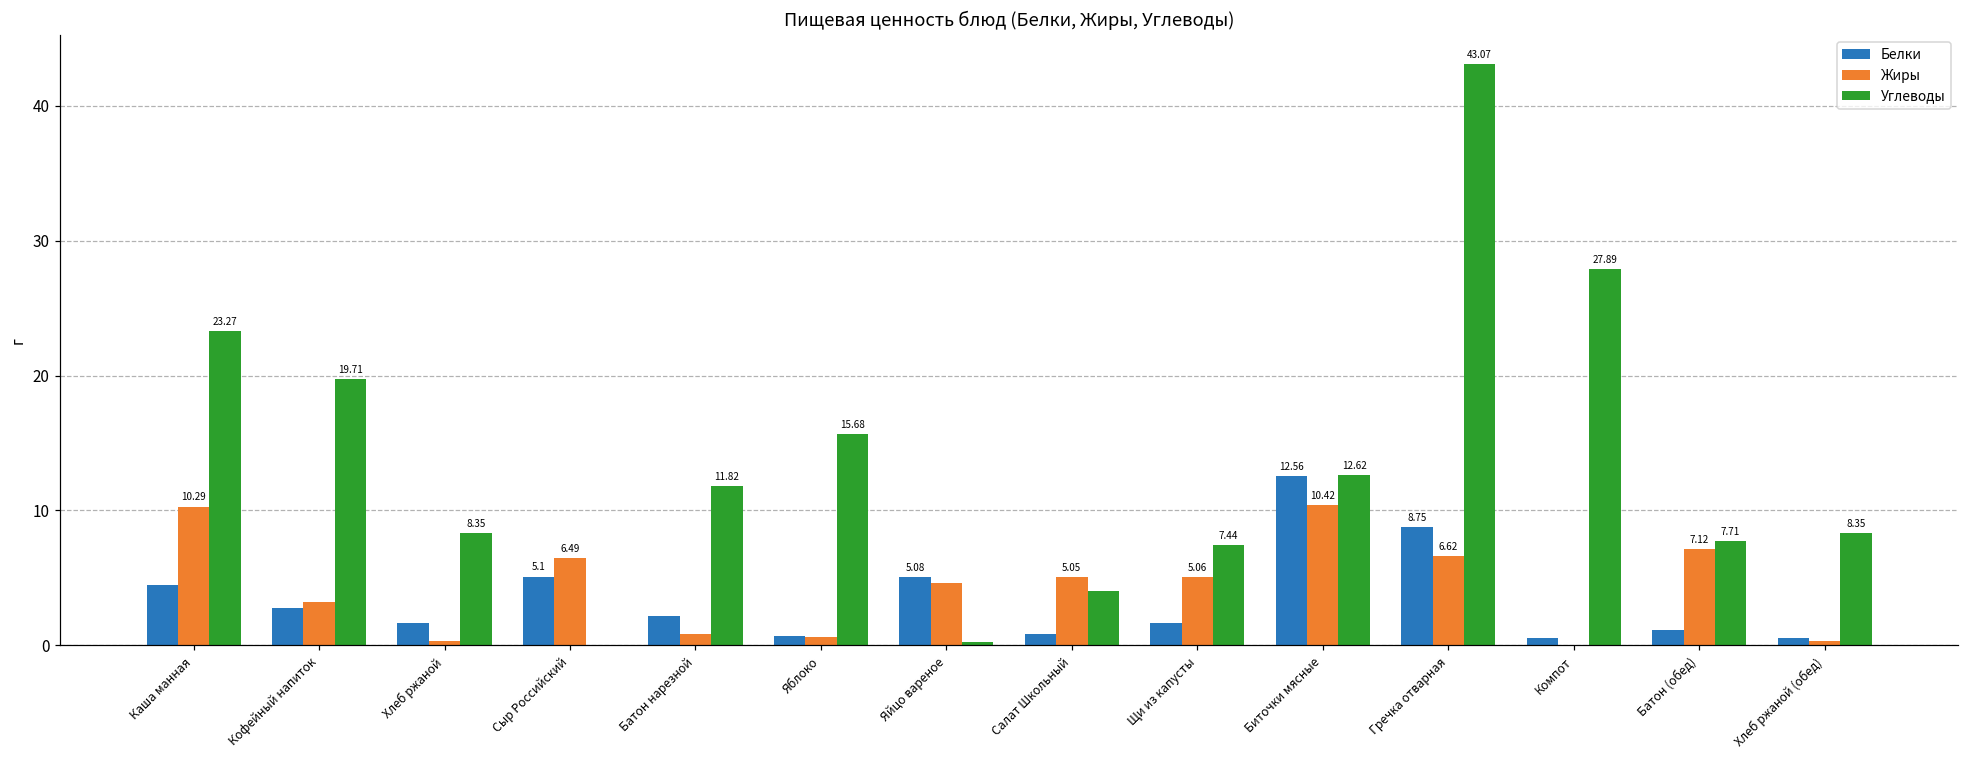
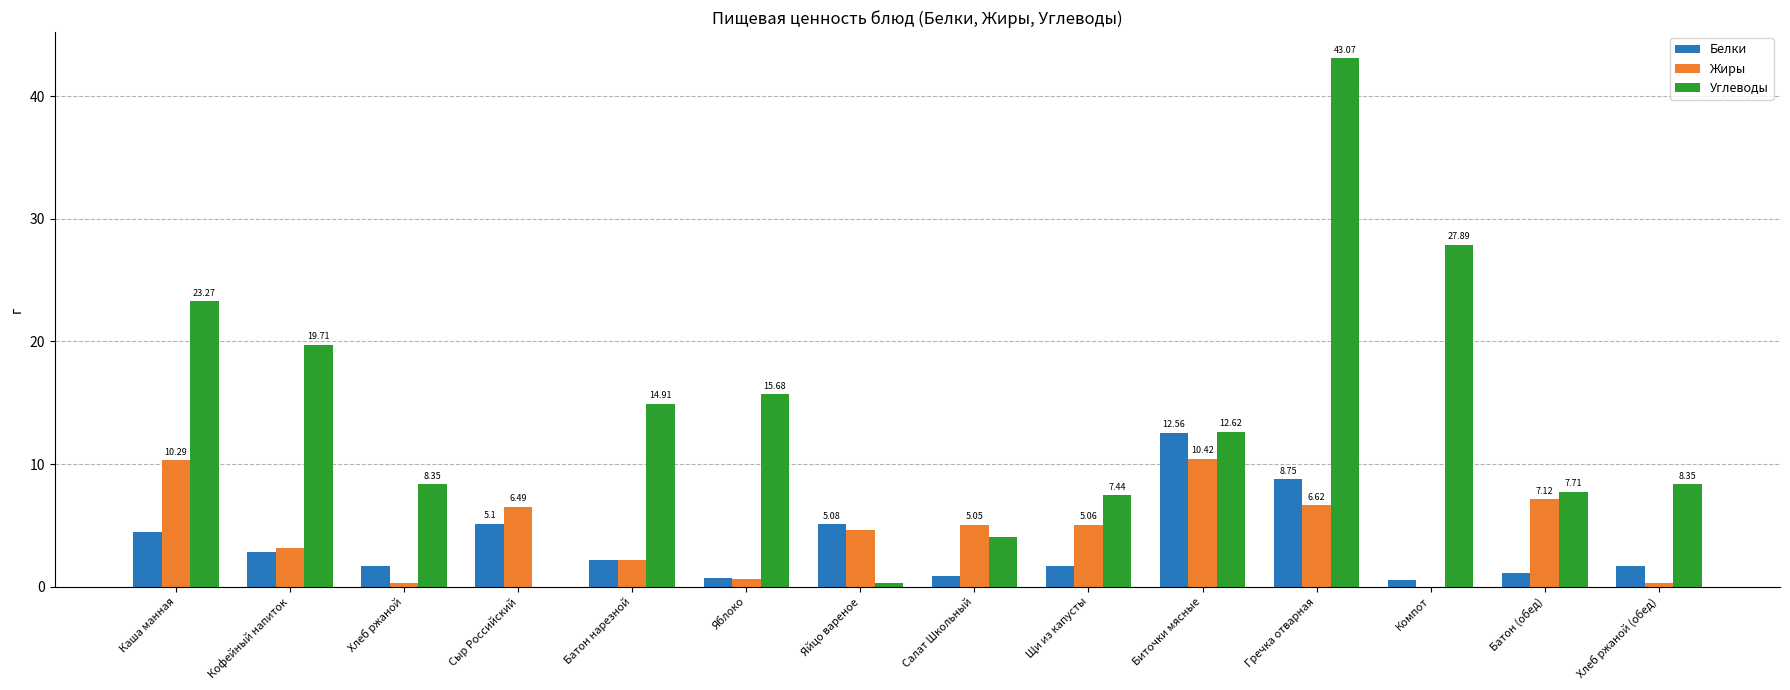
Жиры, Батон нарезной: 0.8 -> 2.2
Углеводы, Батон нарезной: 11.82 -> 14.91
Белки, Хлеб ржаной (обед): 0.5 -> 1.7
